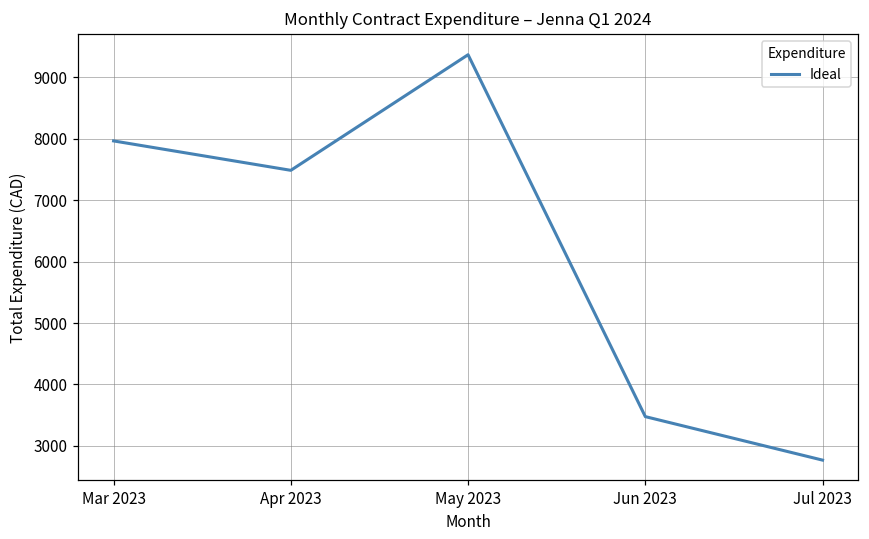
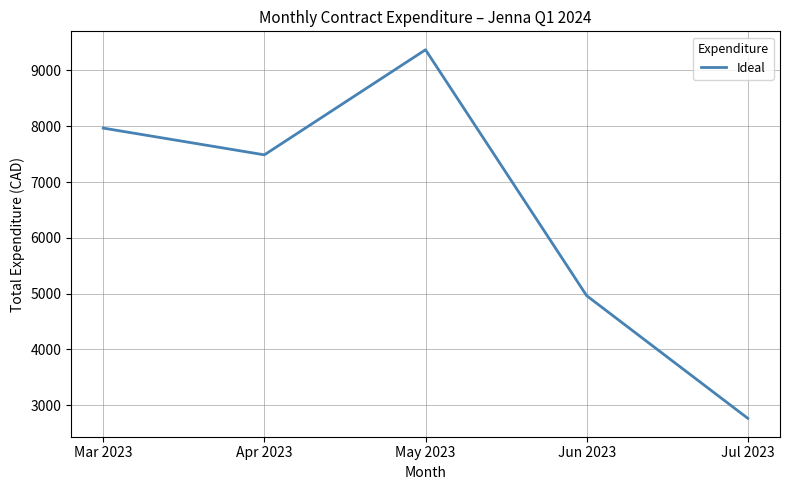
Jun 2023: 3500 -> 5000
